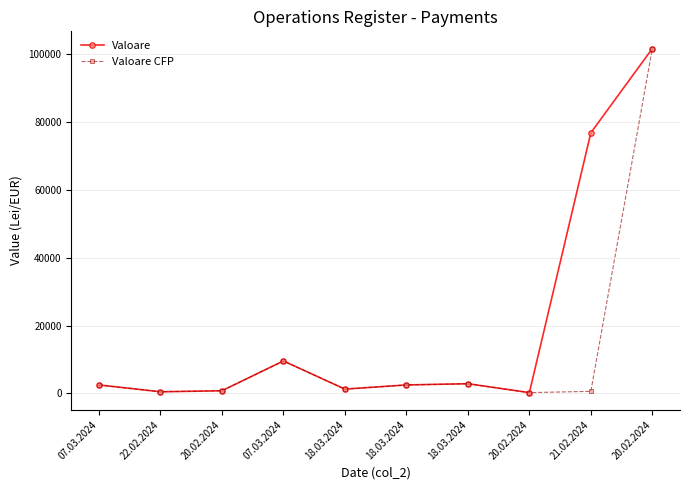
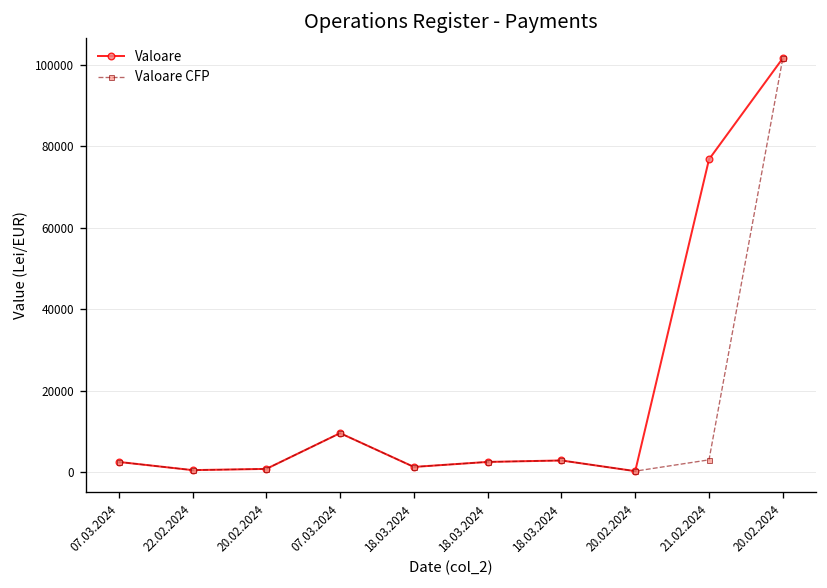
Valoare CFP, 21.02.2024: 1000 -> 3000
